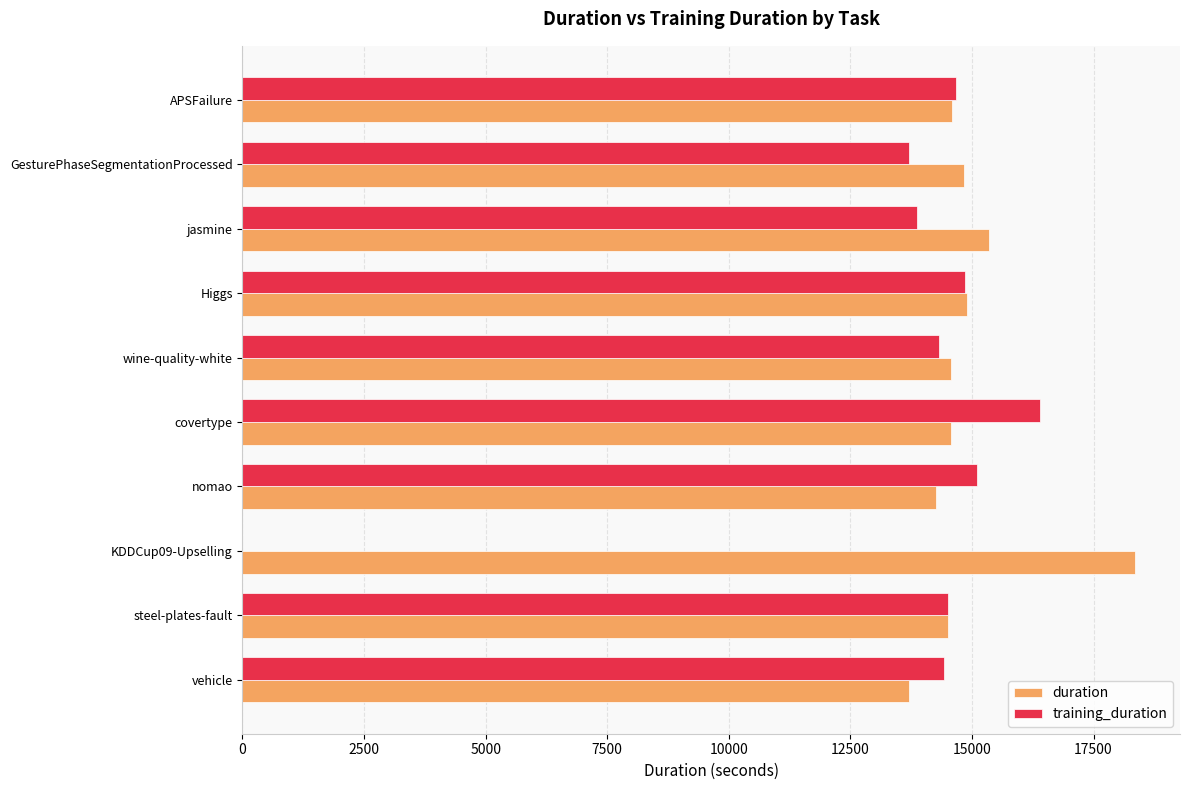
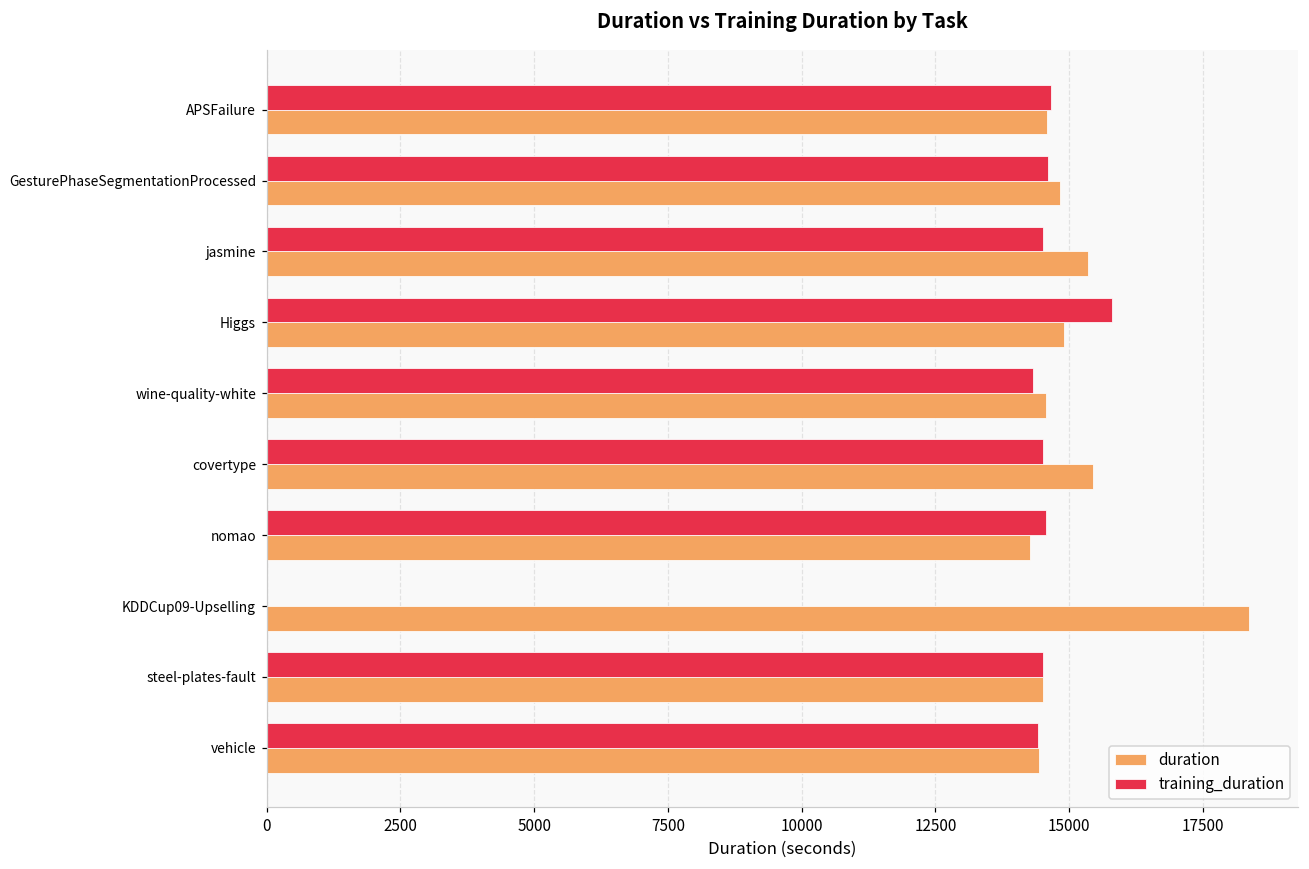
training_duration, GesturePhaseSegmentationProcessed: 13700 -> 14600
training_duration, jasmine: 13900 -> 14500
training_duration, Higgs: 14900 -> 15800
training_duration, covertype: 16400 -> 14500
duration, covertype: 14600 -> 15500
training_duration, nomao: 15100 -> 14600
duration, vehicle: 13700 -> 14400
